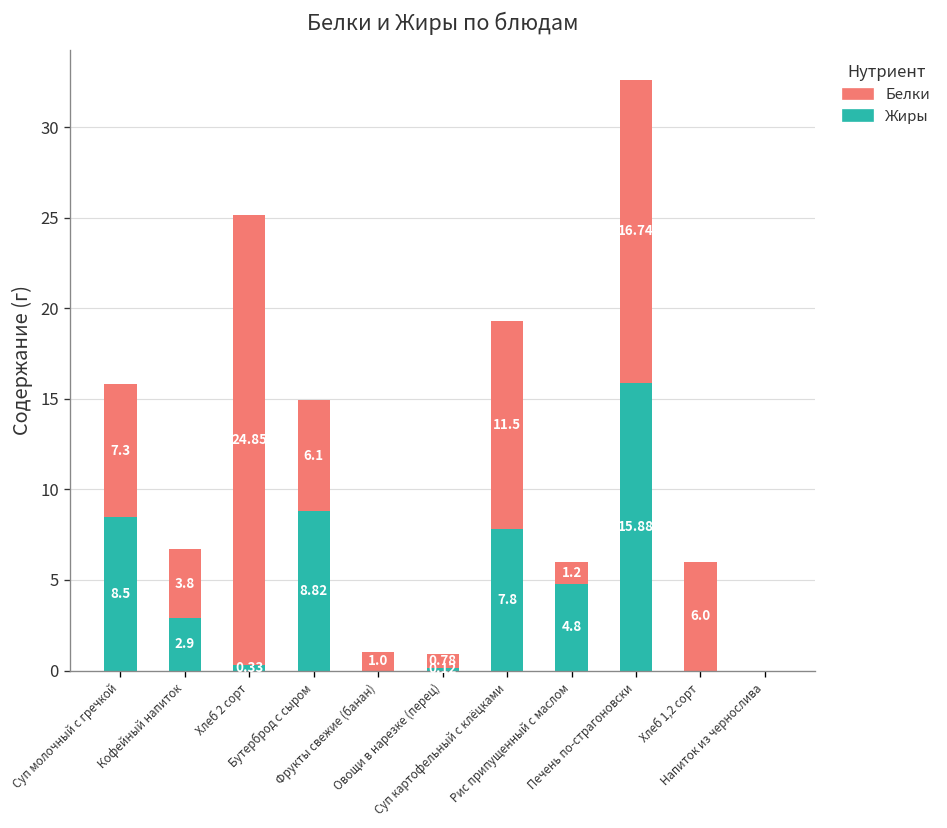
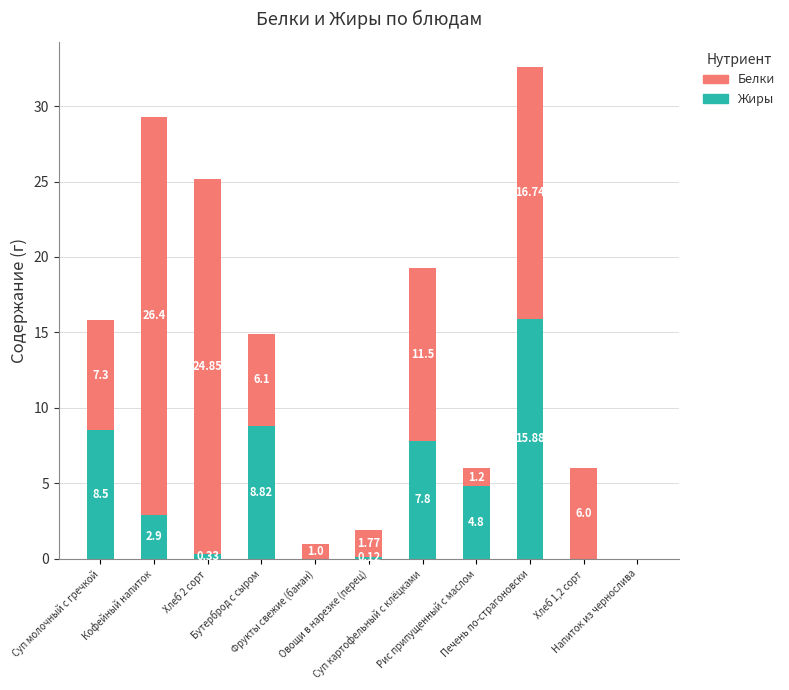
Белки, Кофейный напиток: 3.8 -> 26.4
Белки, Овощи в нарезке (перец): 0.78 -> 1.77
